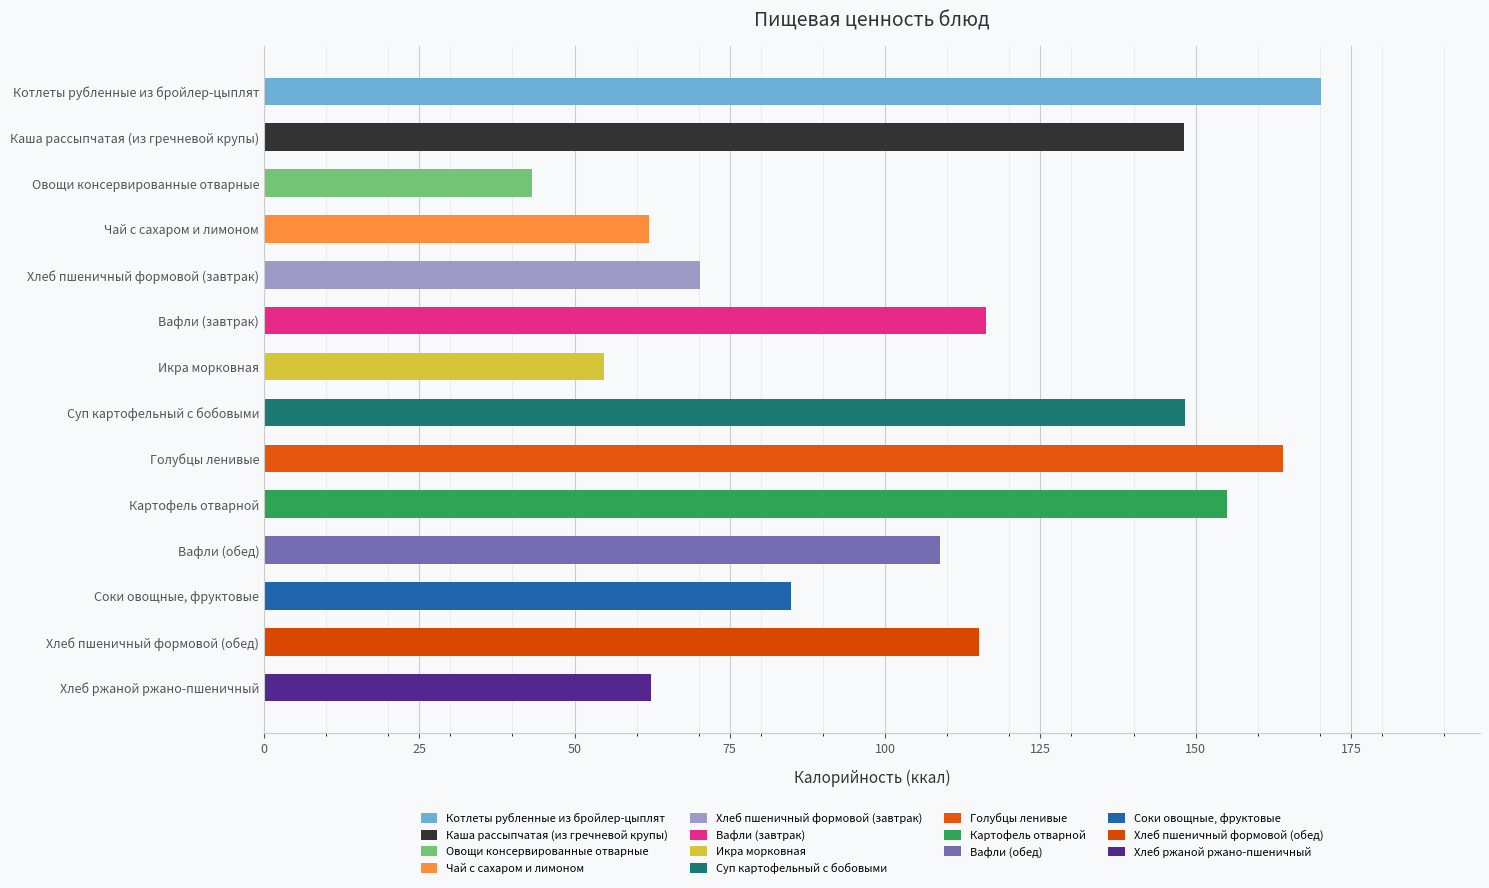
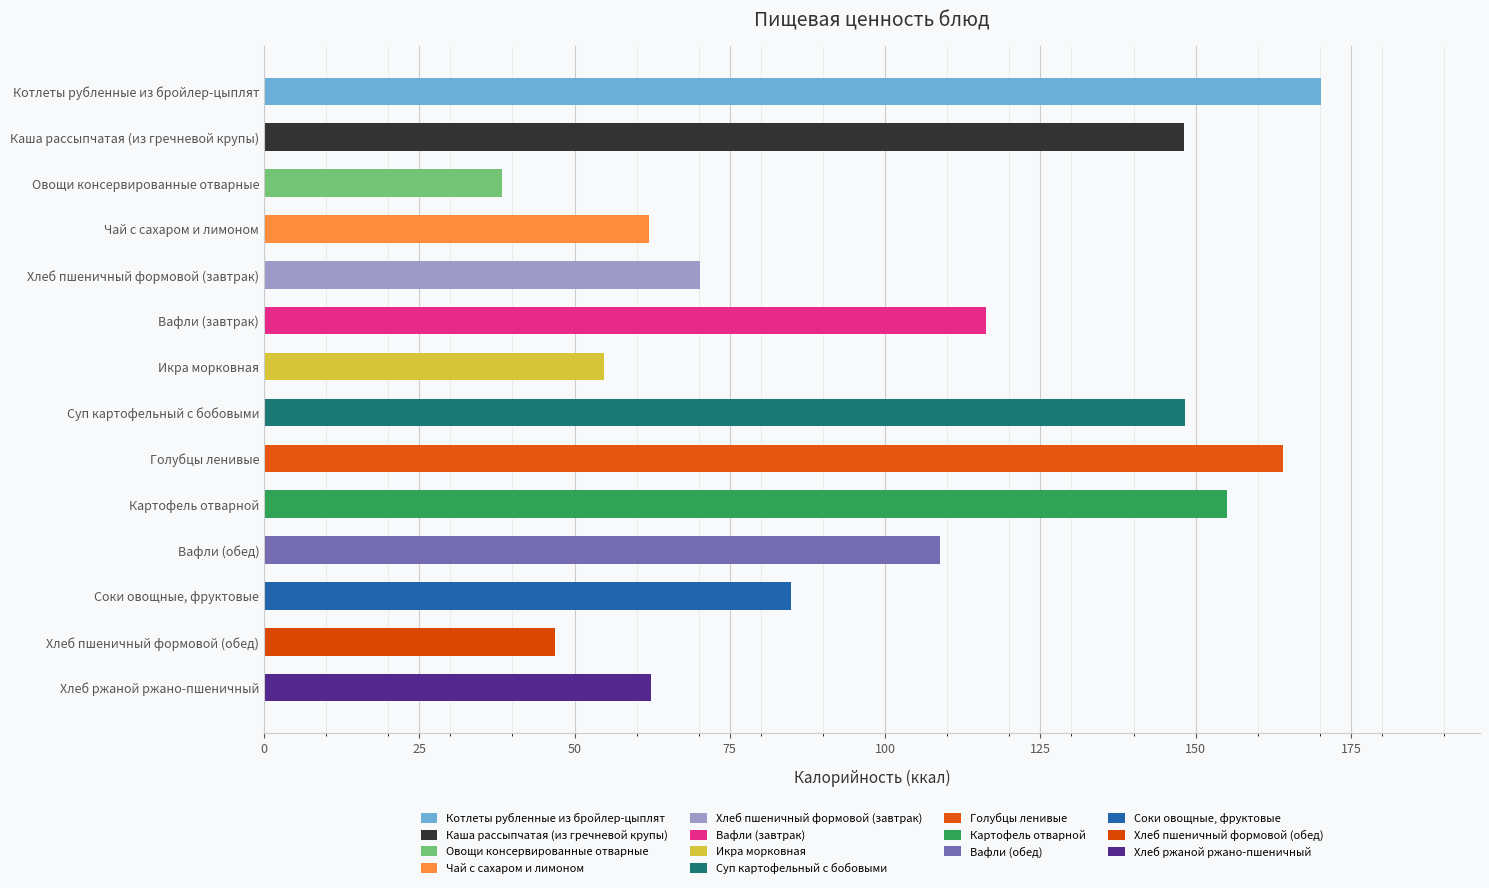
Овощи консервированные отварные: 43 -> 38
Хлеб пшеничный формовой (обед): 115 -> 47
